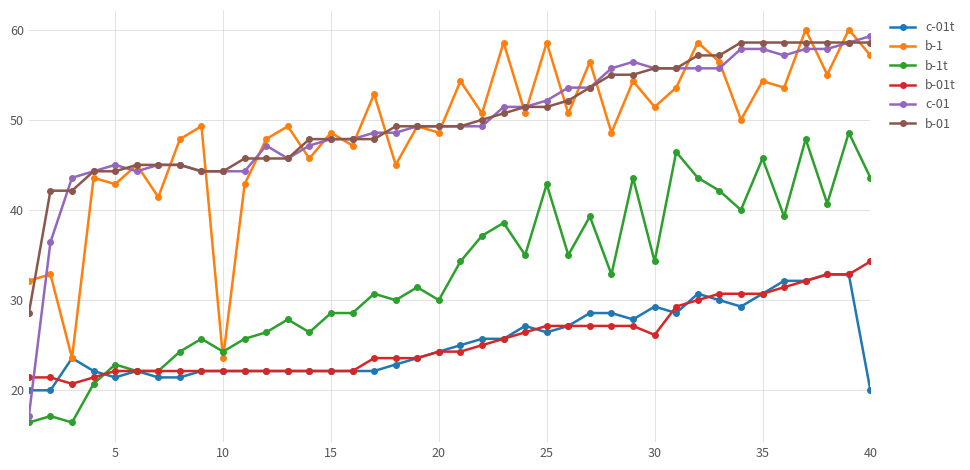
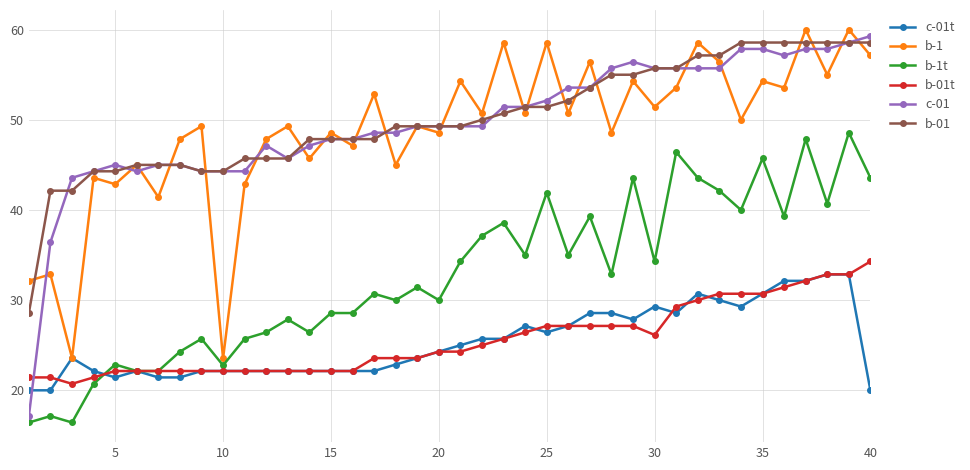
b-1t, 10: 24 -> 23
b-1t, 25: 43 -> 42
